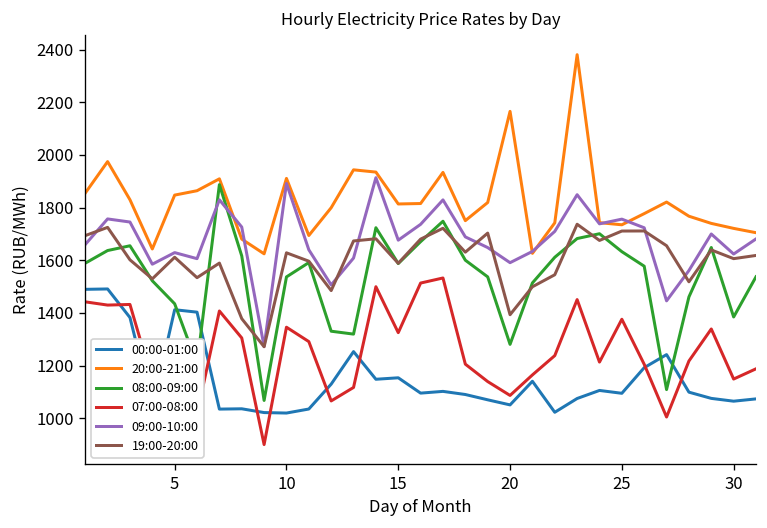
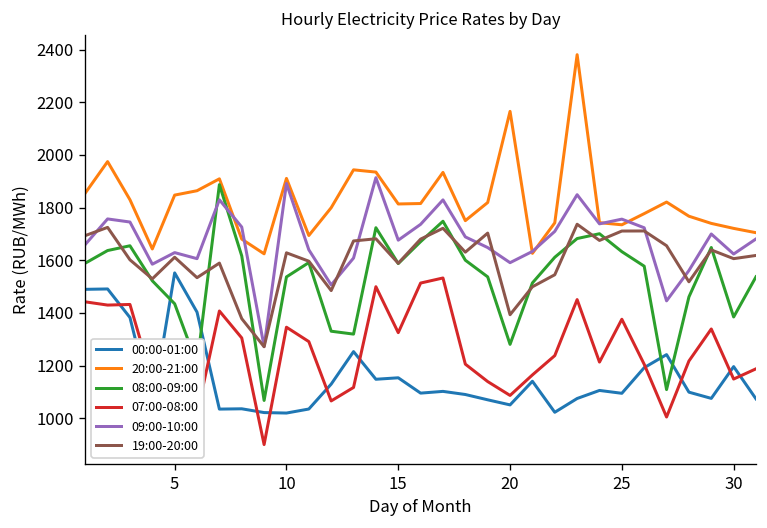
00:00-01:00, 5: 1410 -> 1550
00:00-01:00, 30: 1070 -> 1200
